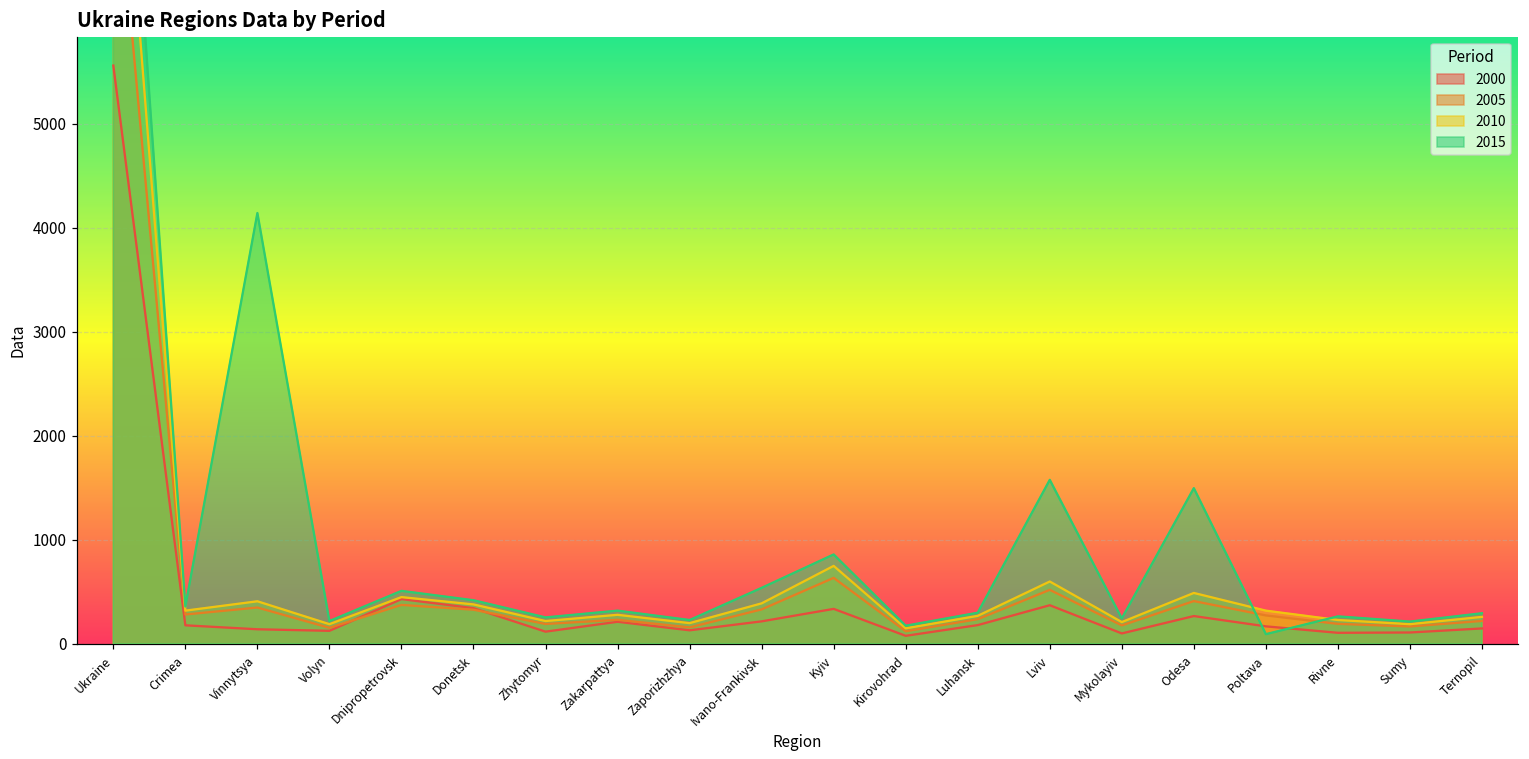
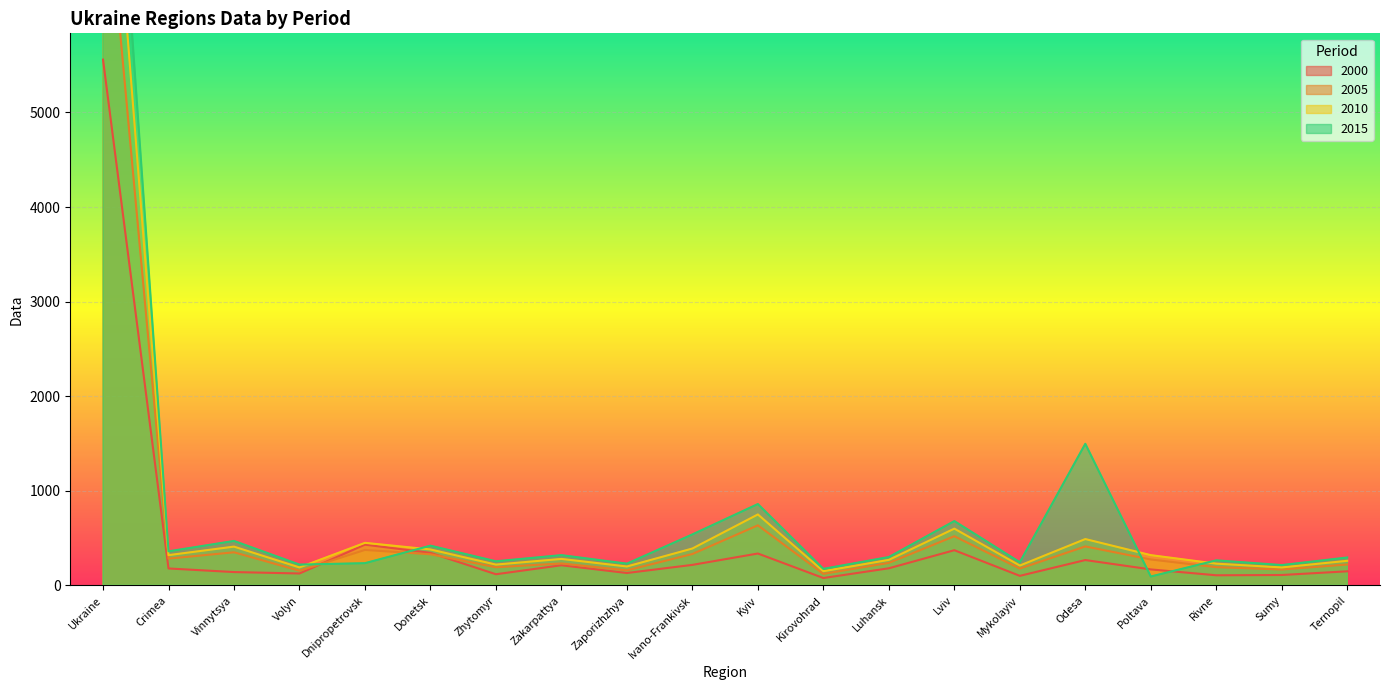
2015, Vinnytsya: 4100 -> 500
2015, Dnipropetrovsk: 500 -> 200
2015, Lviv: 1600 -> 700
